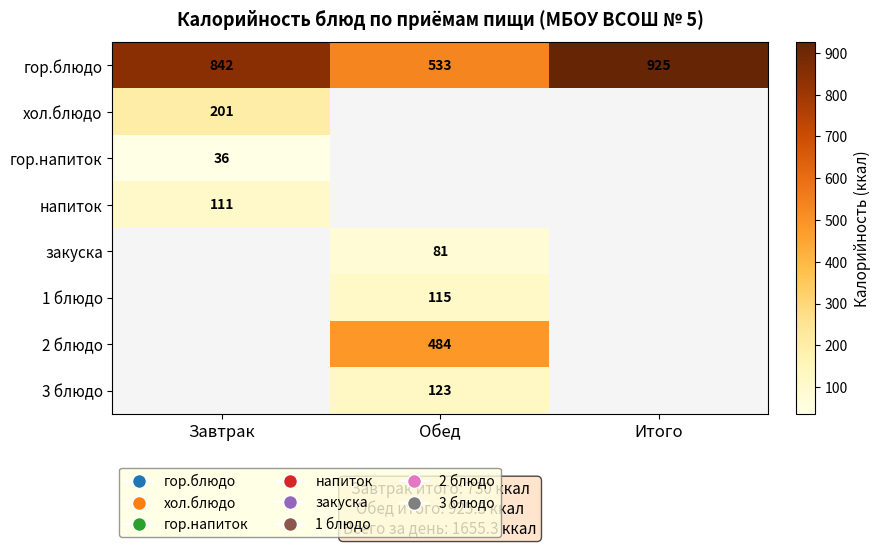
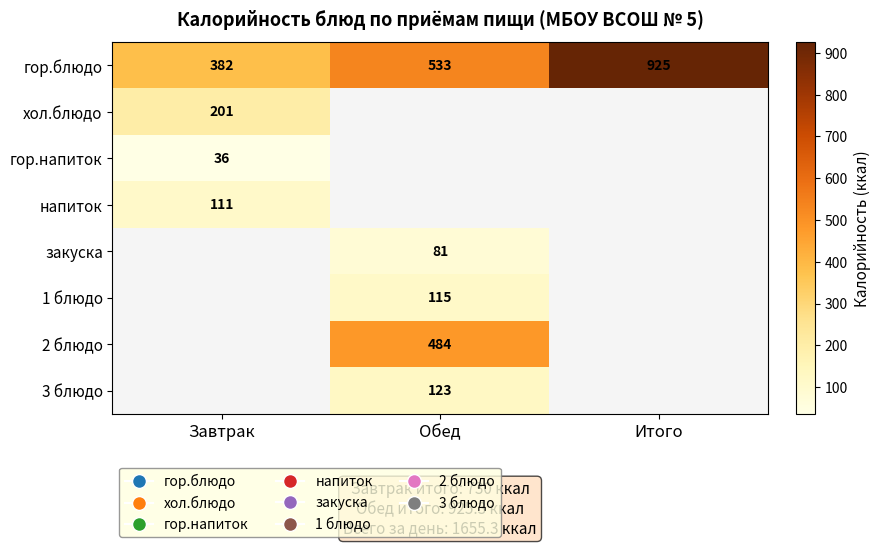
гор.блюдо, Завтрак: 842 -> 382
